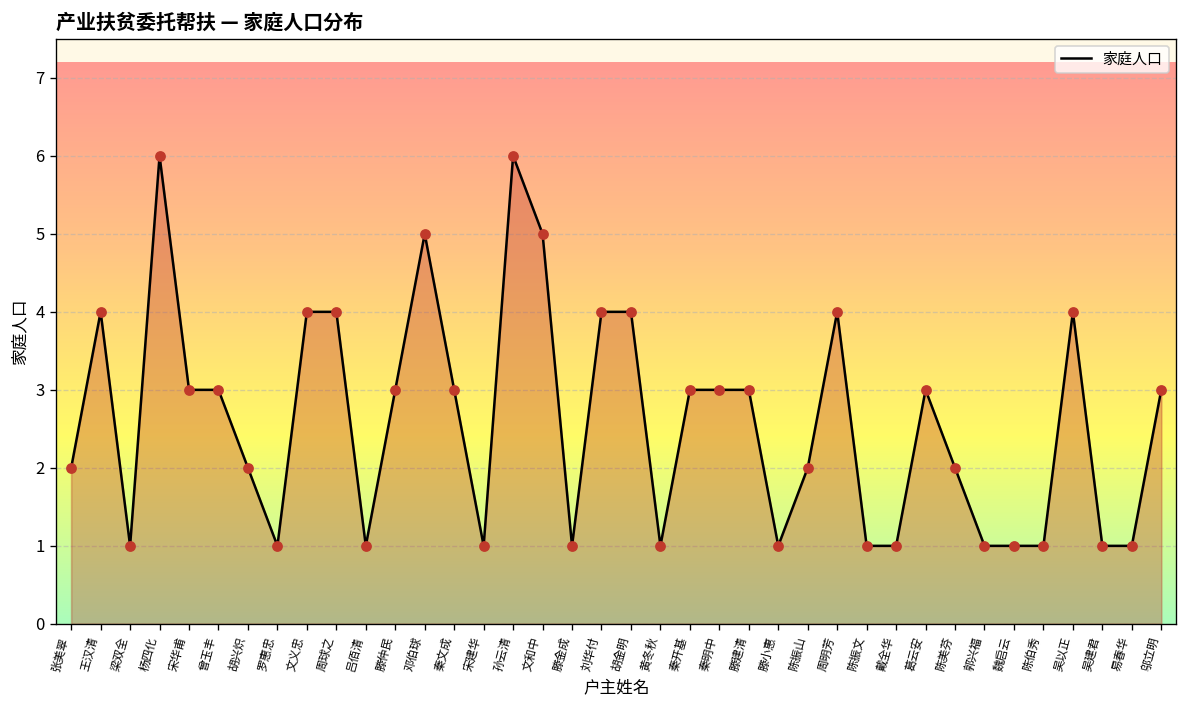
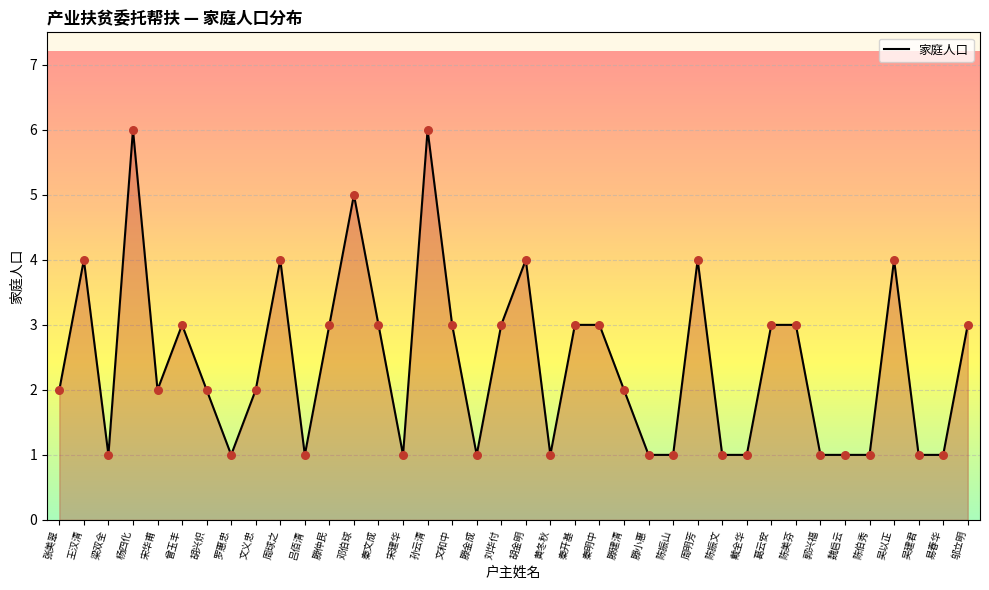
宋华甫: 3 -> 2
文义忠: 4 -> 2
文和中: 5 -> 3
刘华付: 4 -> 3
滕建清: 3 -> 2
陈振山: 2 -> 1
陈美芬: 2 -> 3
